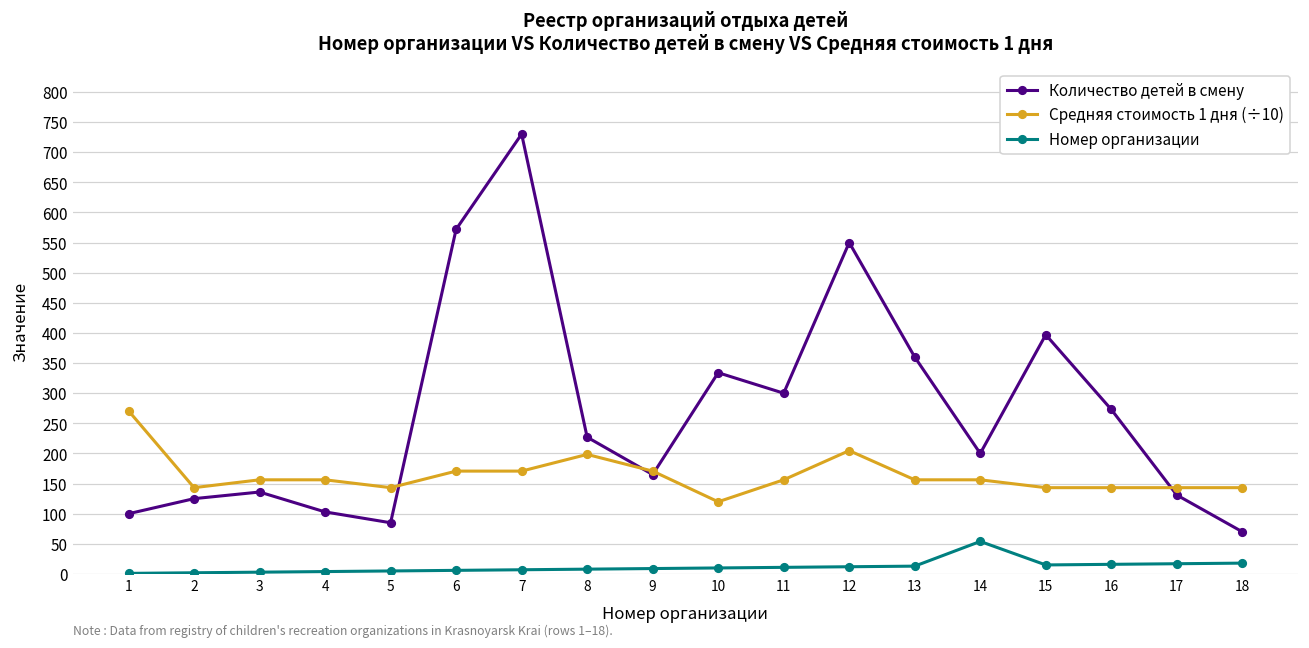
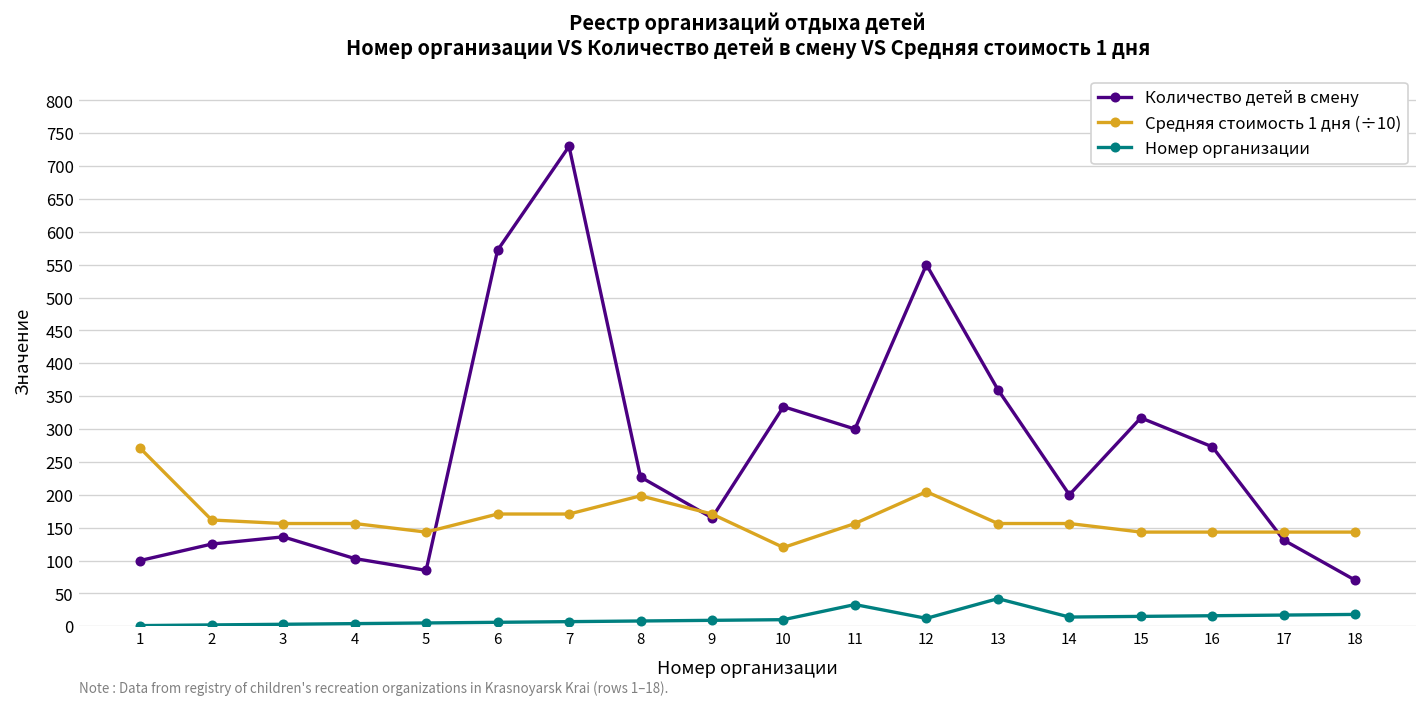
Средняя стоимость 1 дня (÷10), 2: 140 -> 160
Номер организации, 11: 10 -> 30
Номер организации, 13: 10 -> 40
Номер организации, 14: 50 -> 10
Количество детей в смену, 15: 400 -> 320
